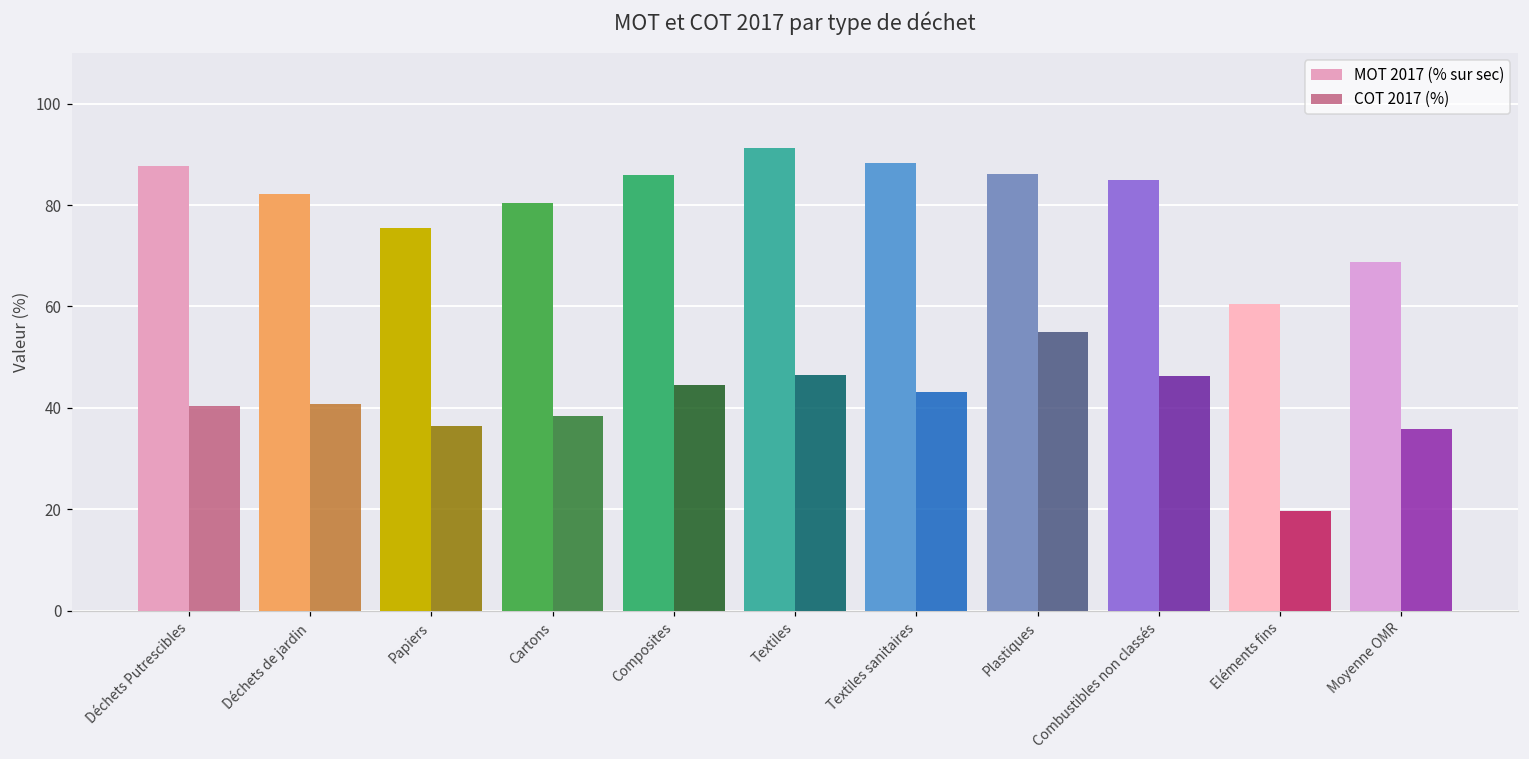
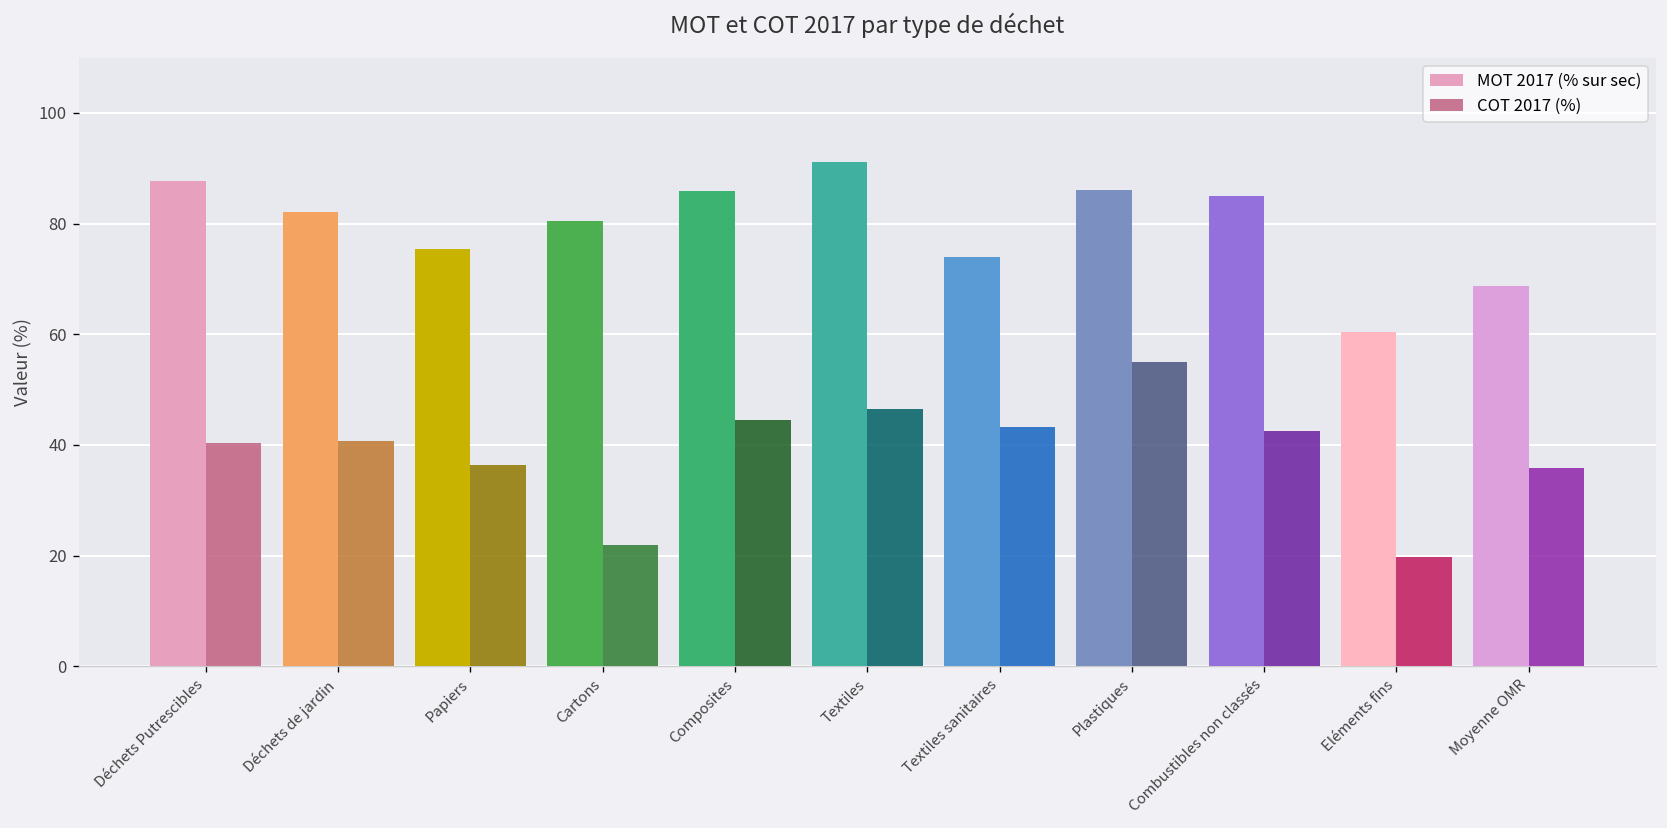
COT 2017 (%), Cartons: 38 -> 22
MOT 2017 (% sur sec), Textiles sanitaires: 88 -> 74
COT 2017 (%), Combustibles non classés: 46 -> 42
